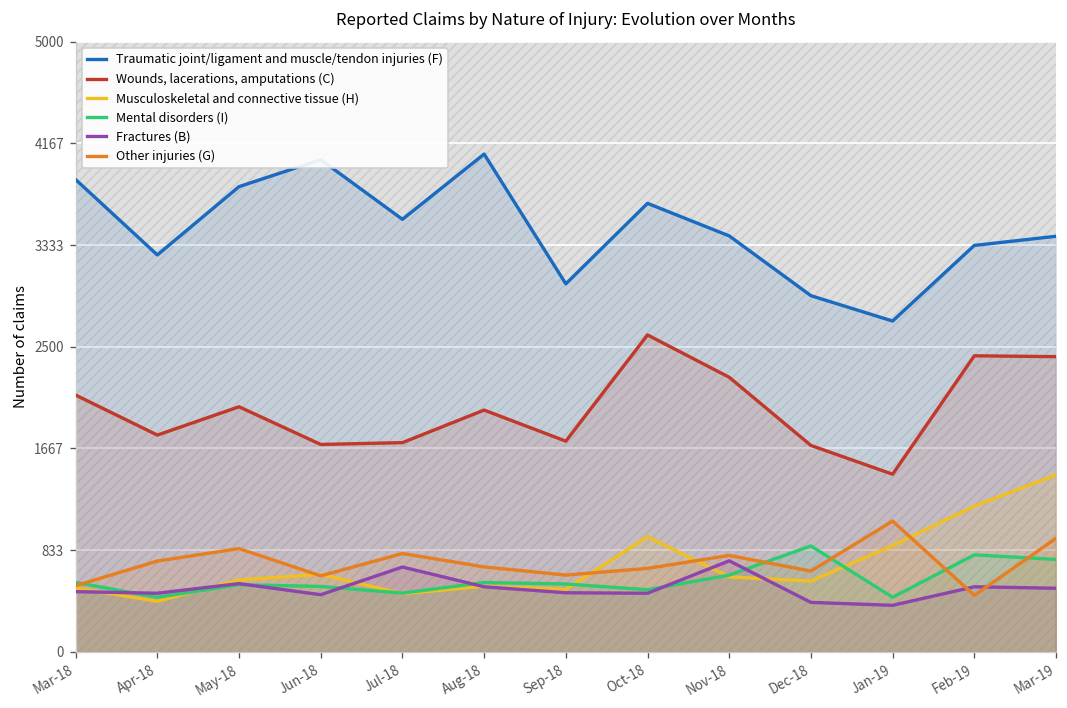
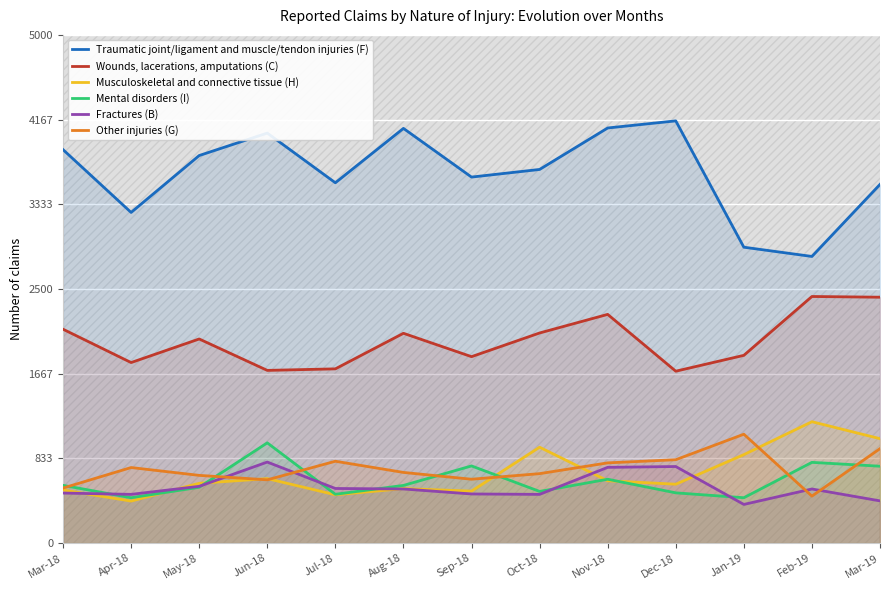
Other injuries (G), May-18: 850 -> 670
Mental disorders (I), Jun-18: 540 -> 990
Fractures (B), Jun-18: 470 -> 800
Fractures (B), Jul-18: 690 -> 540
Wounds, lacerations, amputations (C), Aug-18: 1980 -> 2060
Traumatic joint/ligament and muscle/tendon injuries (F), Sep-18: 3020 -> 3600
Wounds, lacerations, amputations (C), Sep-18: 1730 -> 1830
Mental disorders (I), Sep-18: 560 -> 760
Wounds, lacerations, amputations (C), Oct-18: 2600 -> 2070
Traumatic joint/ligament and muscle/tendon injuries (F), Nov-18: 3410 -> 4080
Traumatic joint/ligament and muscle/tendon injuries (F), Dec-18: 2920 -> 4150
Mental disorders (I), Dec-18: 870 -> 490
Fractures (B), Dec-18: 400 -> 750
Other injuries (G), Dec-18: 660 -> 820
Traumatic joint/ligament and muscle/tendon injuries (F), Jan-19: 2710 -> 2910
Wounds, lacerations, amputations (C), Jan-19: 1460 -> 1850
Traumatic joint/ligament and muscle/tendon injuries (F), Feb-19: 3330 -> 2820
Traumatic joint/ligament and muscle/tendon injuries (F), Mar-19: 3410 -> 3530
Musculoskeletal and connective tissue (H), Mar-19: 1450 -> 1030
Fractures (B), Mar-19: 520 -> 420
